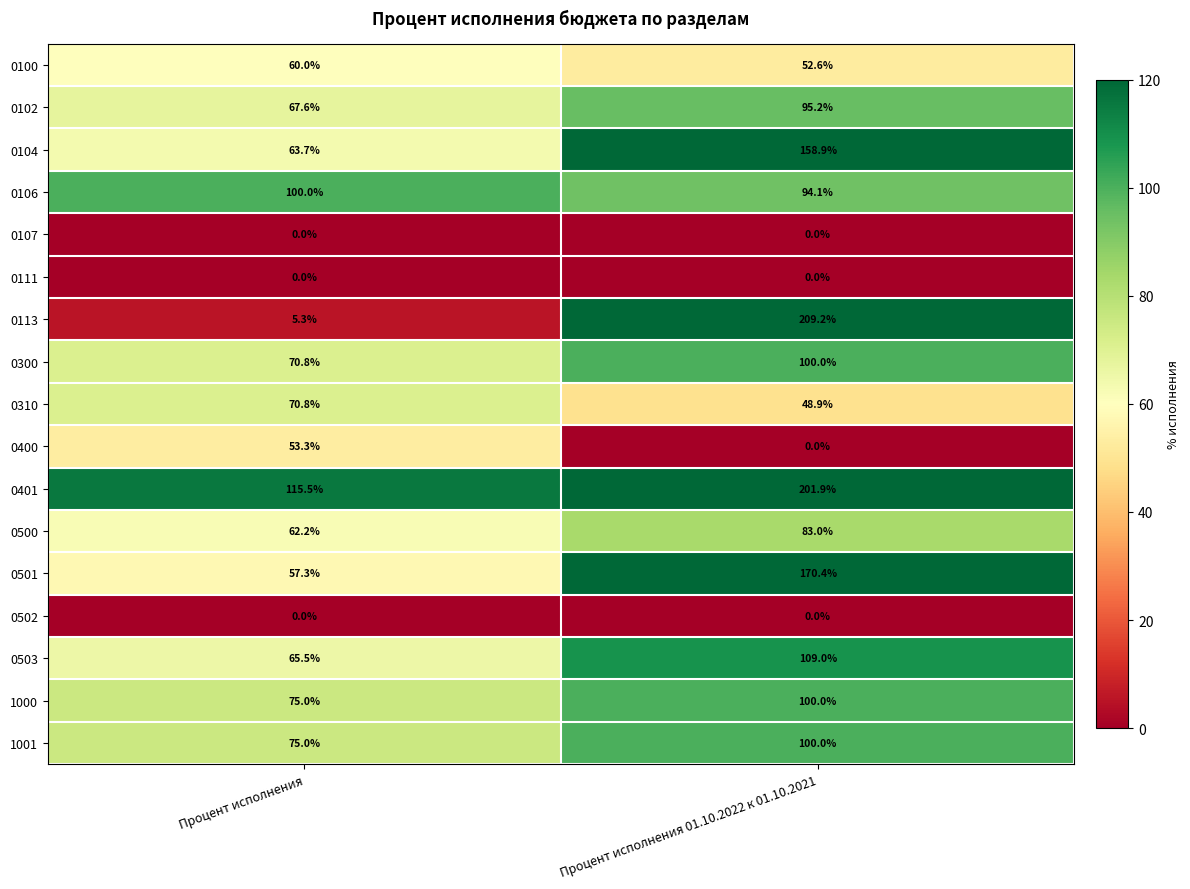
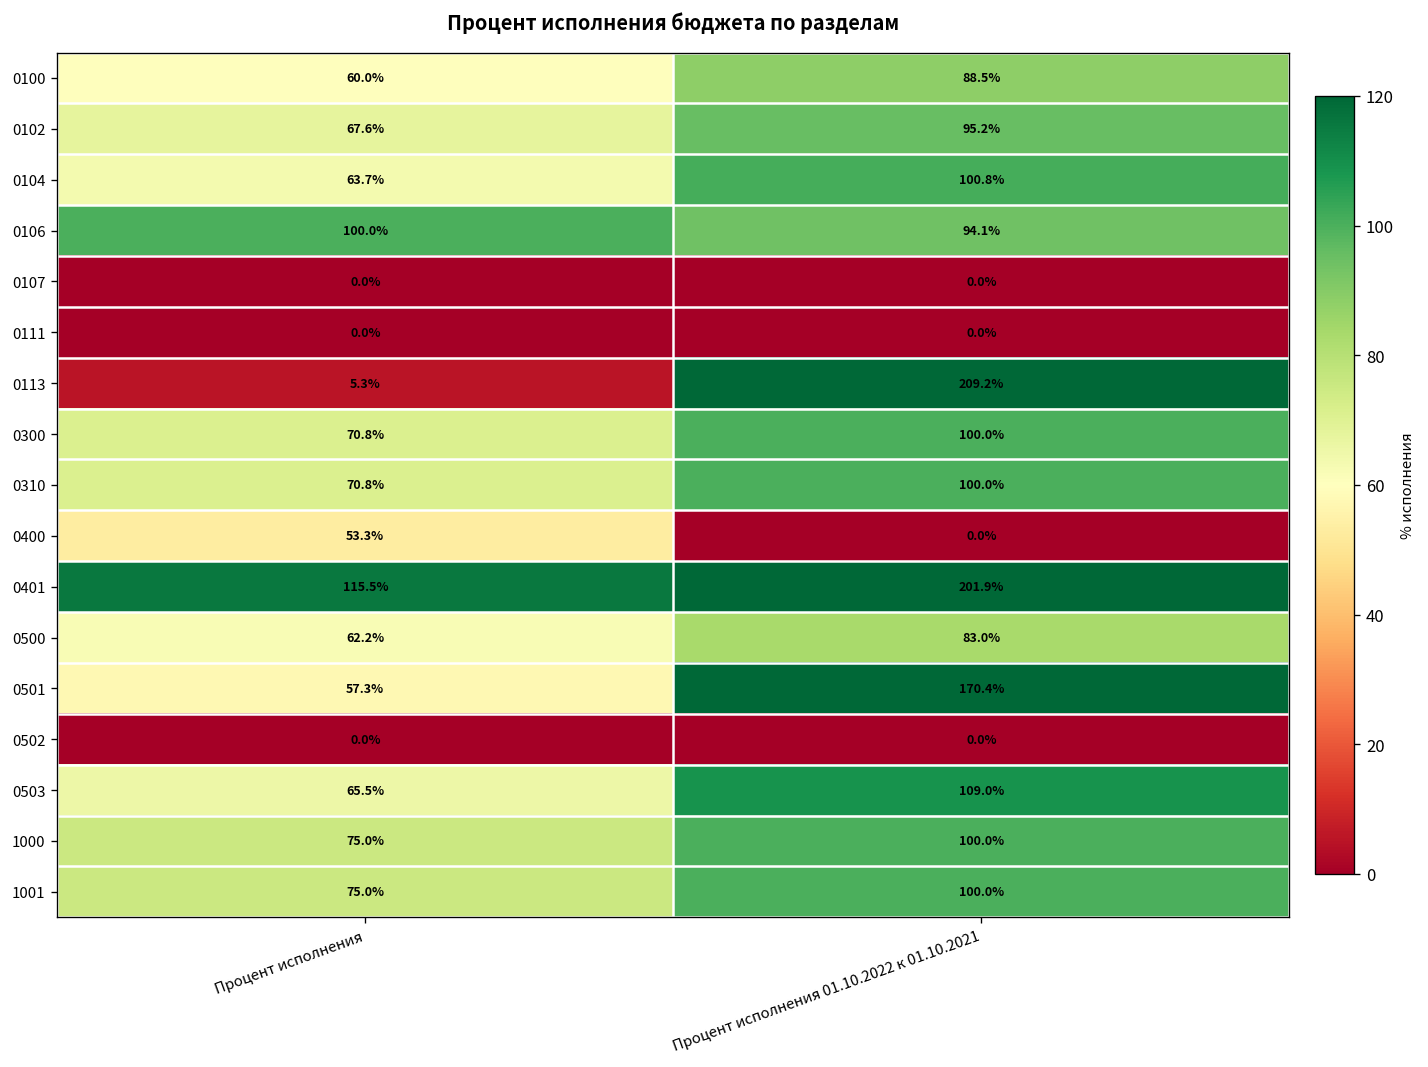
0100, Процент исполнения 01.10.2022 к 01.10.2021: 52.6% -> 88.5%
0104, Процент исполнения 01.10.2022 к 01.10.2021: 158.9% -> 100.8%
0310, Процент исполнения 01.10.2022 к 01.10.2021: 48.9% -> 100.0%
